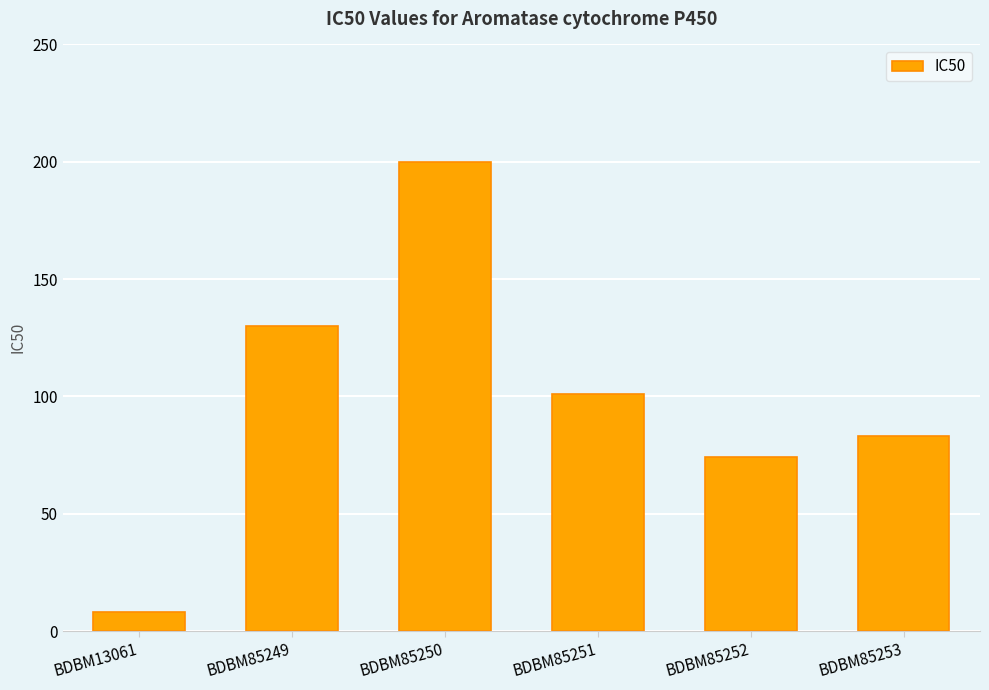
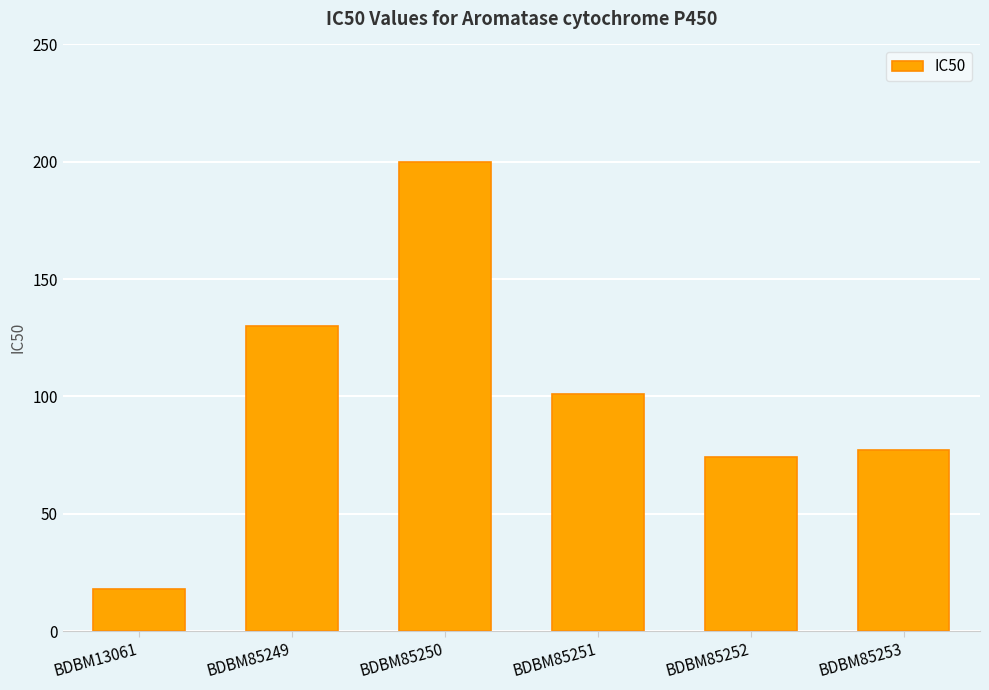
BDBM13061: 8 -> 18
BDBM85253: 83 -> 77
